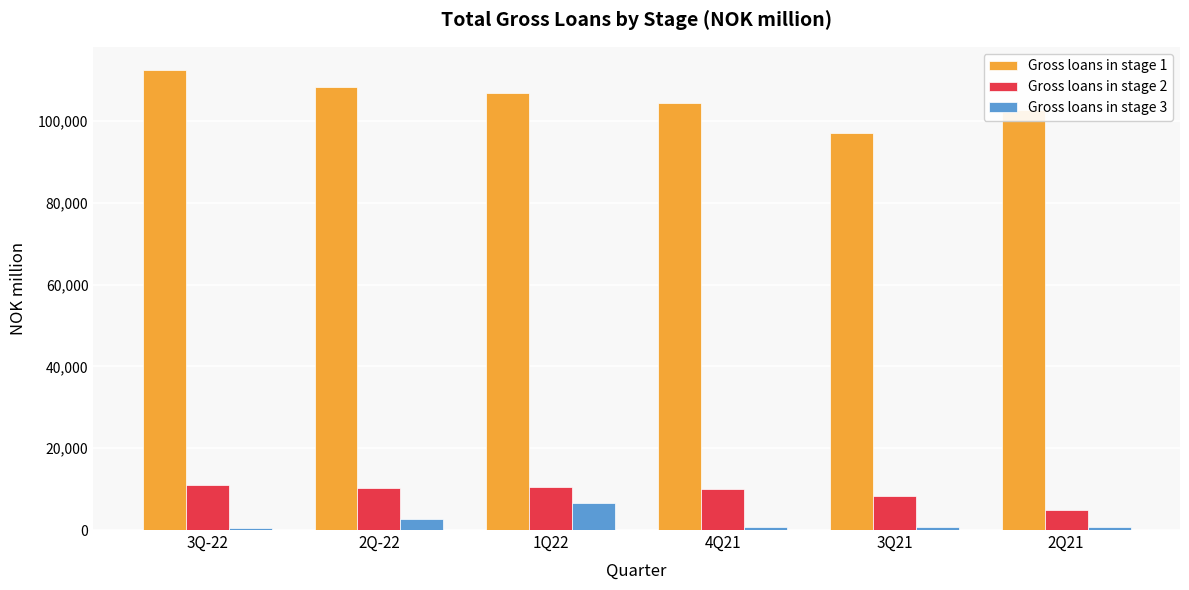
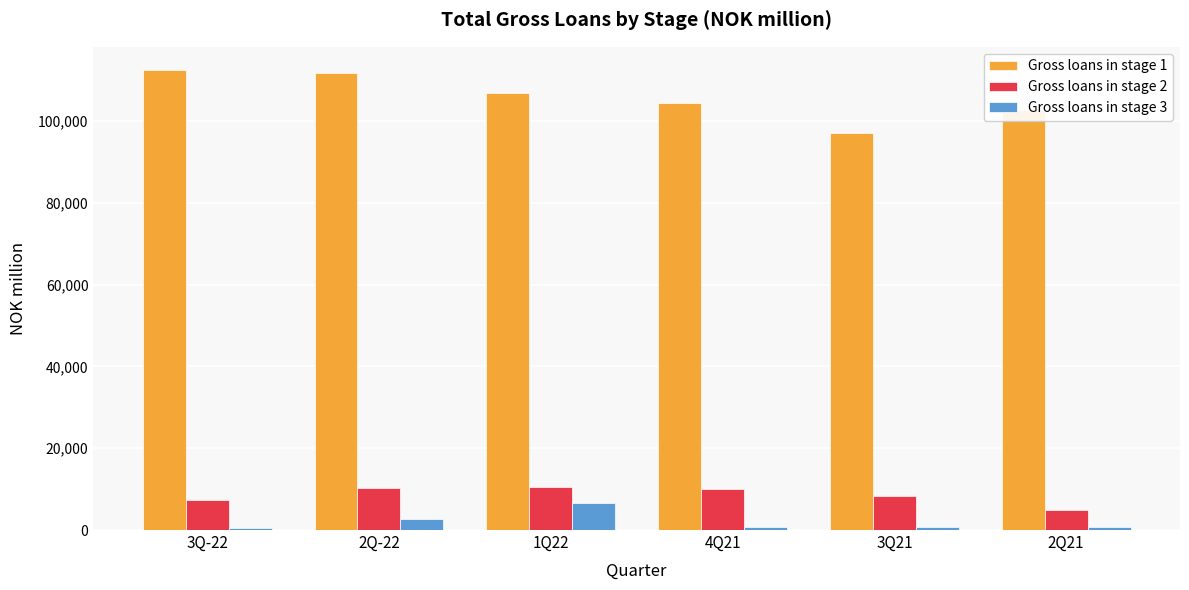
Gross loans in stage 2, 3Q-22: 11,000 -> 7,000
Gross loans in stage 1, 2Q-22: 108,000 -> 112,000
